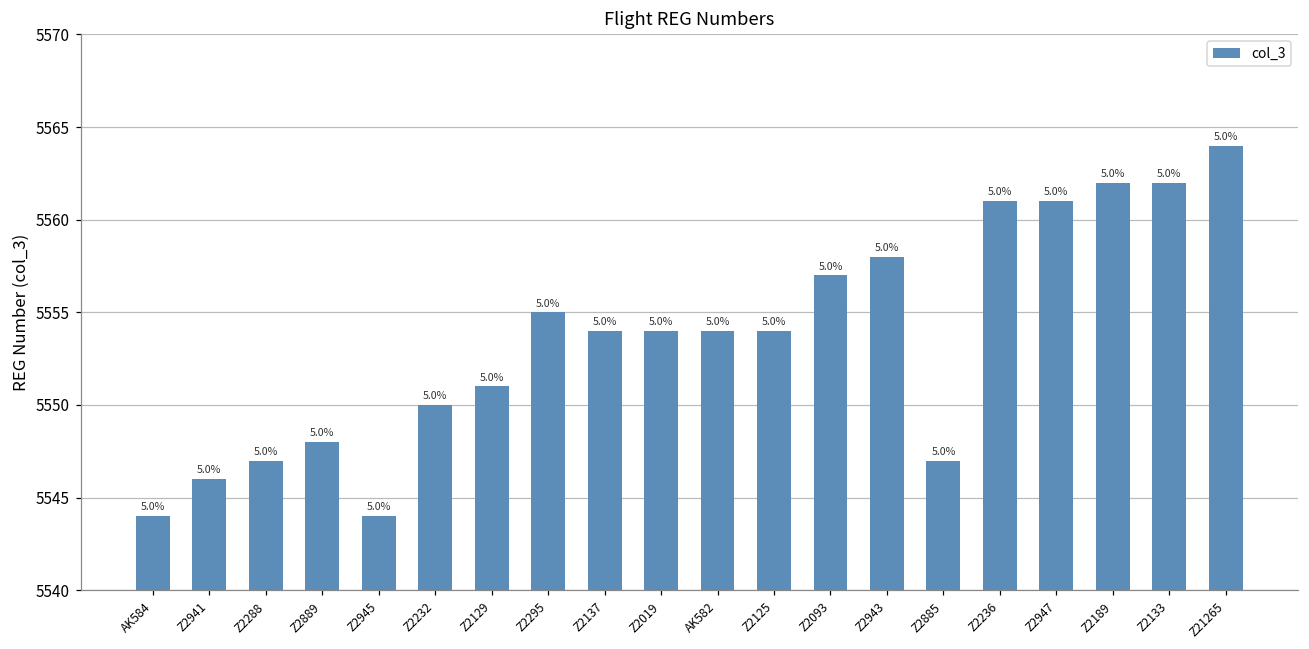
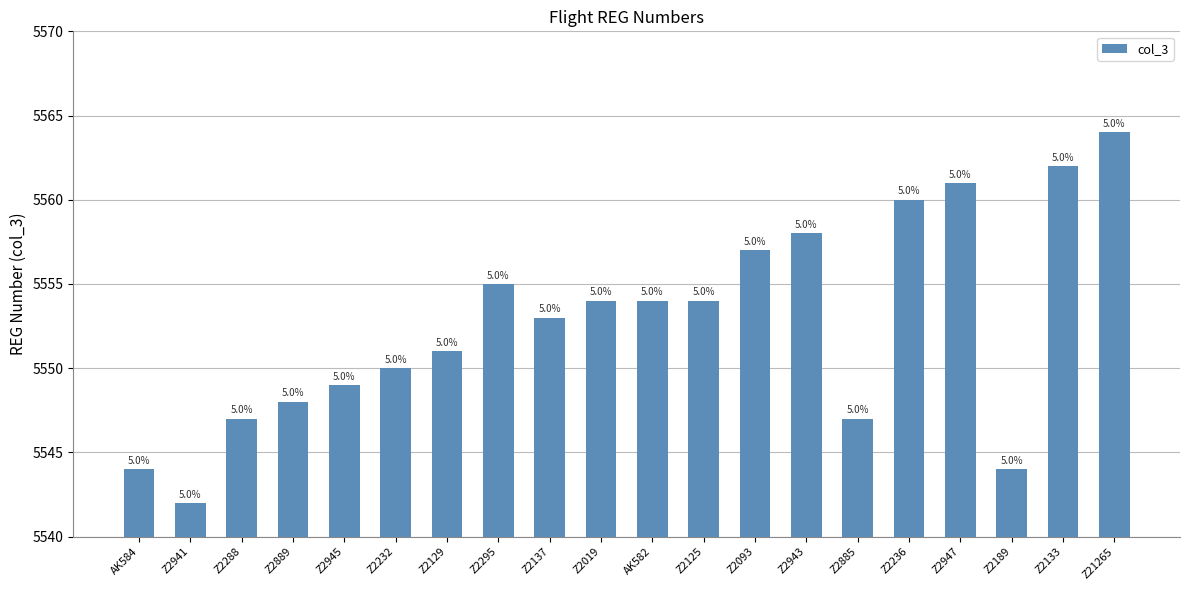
Z2941: 5546 -> 5542
Z2945: 5544 -> 5549
Z2137: 5554 -> 5553
Z2236: 5561 -> 5560
Z2189: 5562 -> 5544
